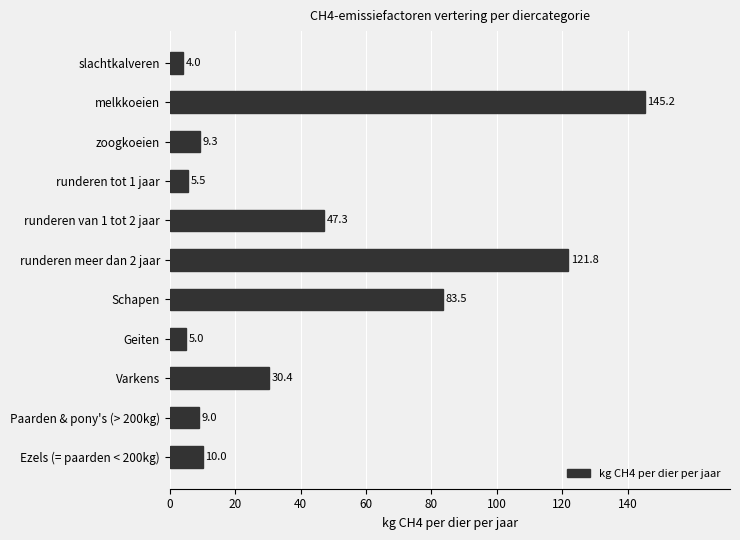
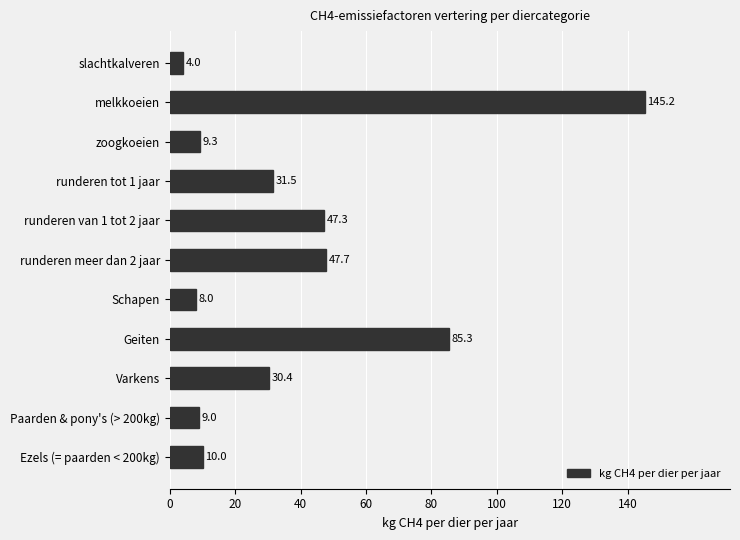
runderen tot 1 jaar: 5.5 -> 31.5
runderen meer dan 2 jaar: 121.8 -> 47.7
Schapen: 83.5 -> 8.0
Geiten: 5.0 -> 85.3
